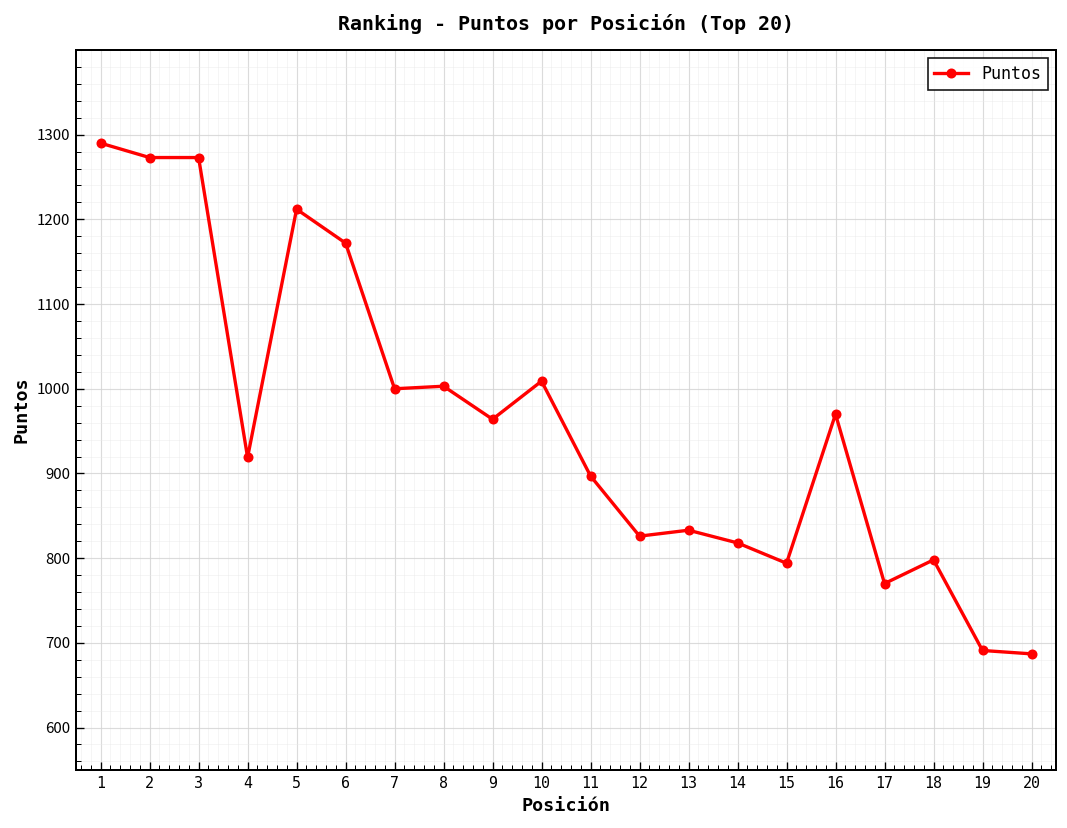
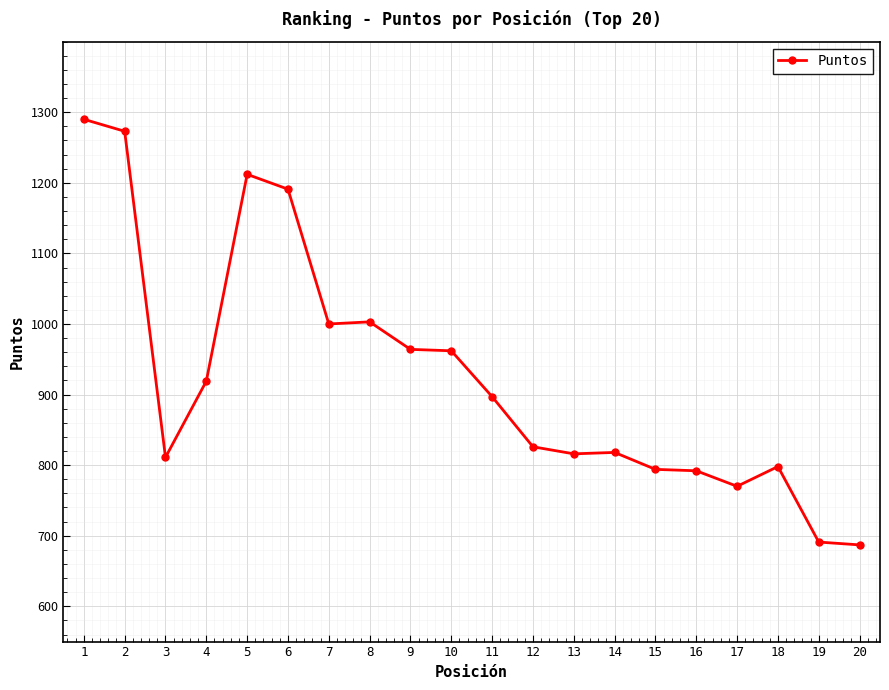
3: 1270 -> 810
6: 1170 -> 1190
10: 1010 -> 960
13: 830 -> 820
16: 970 -> 790
